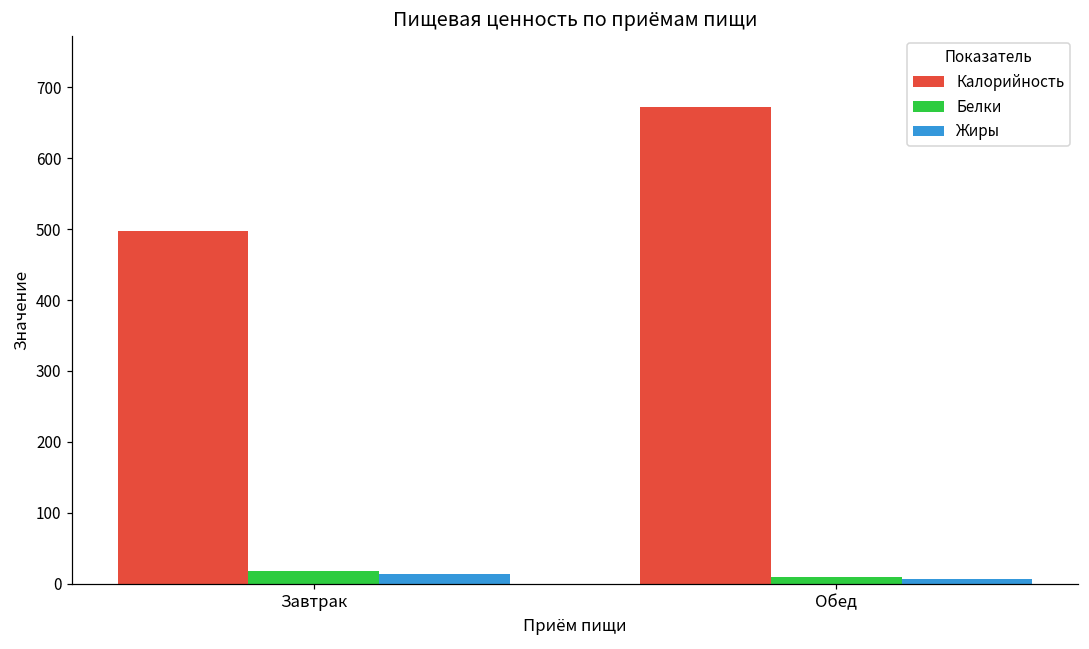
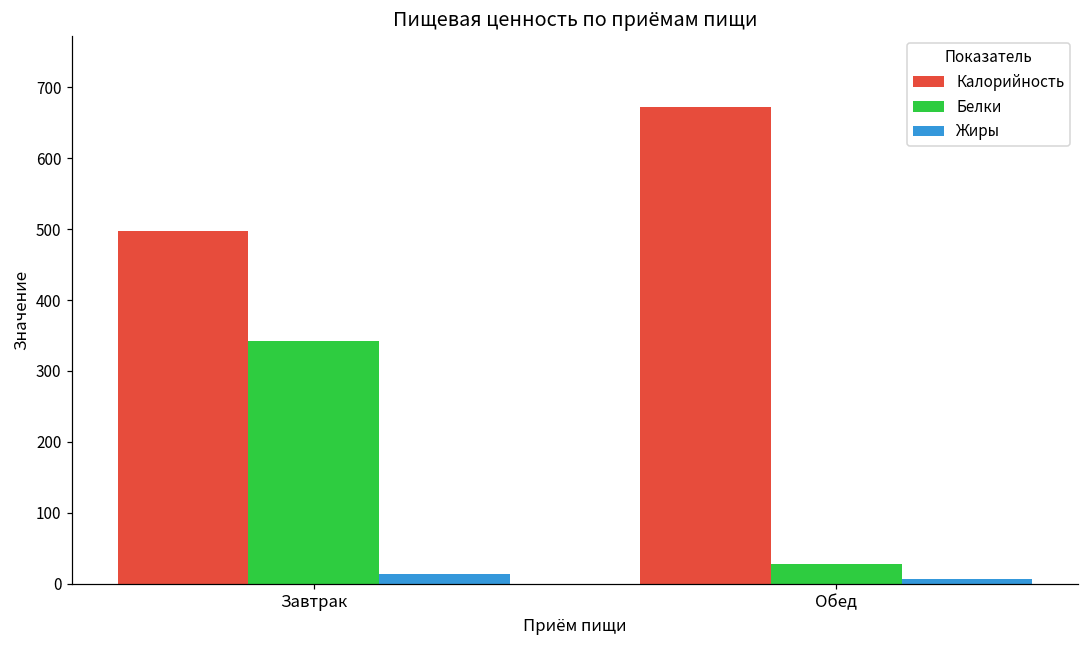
Белки, Завтрак: 20 -> 340
Белки, Обед: 10 -> 30
